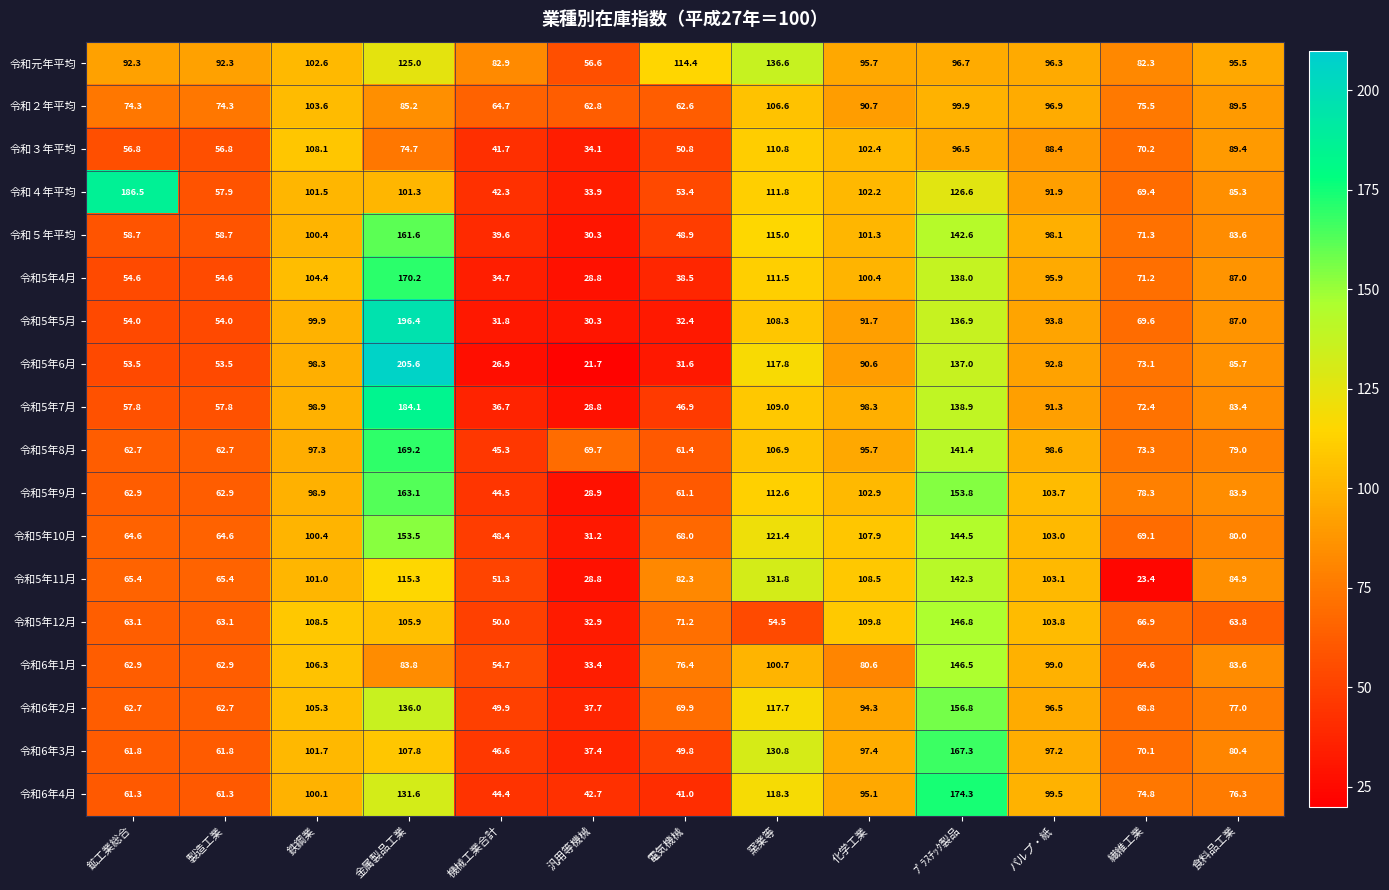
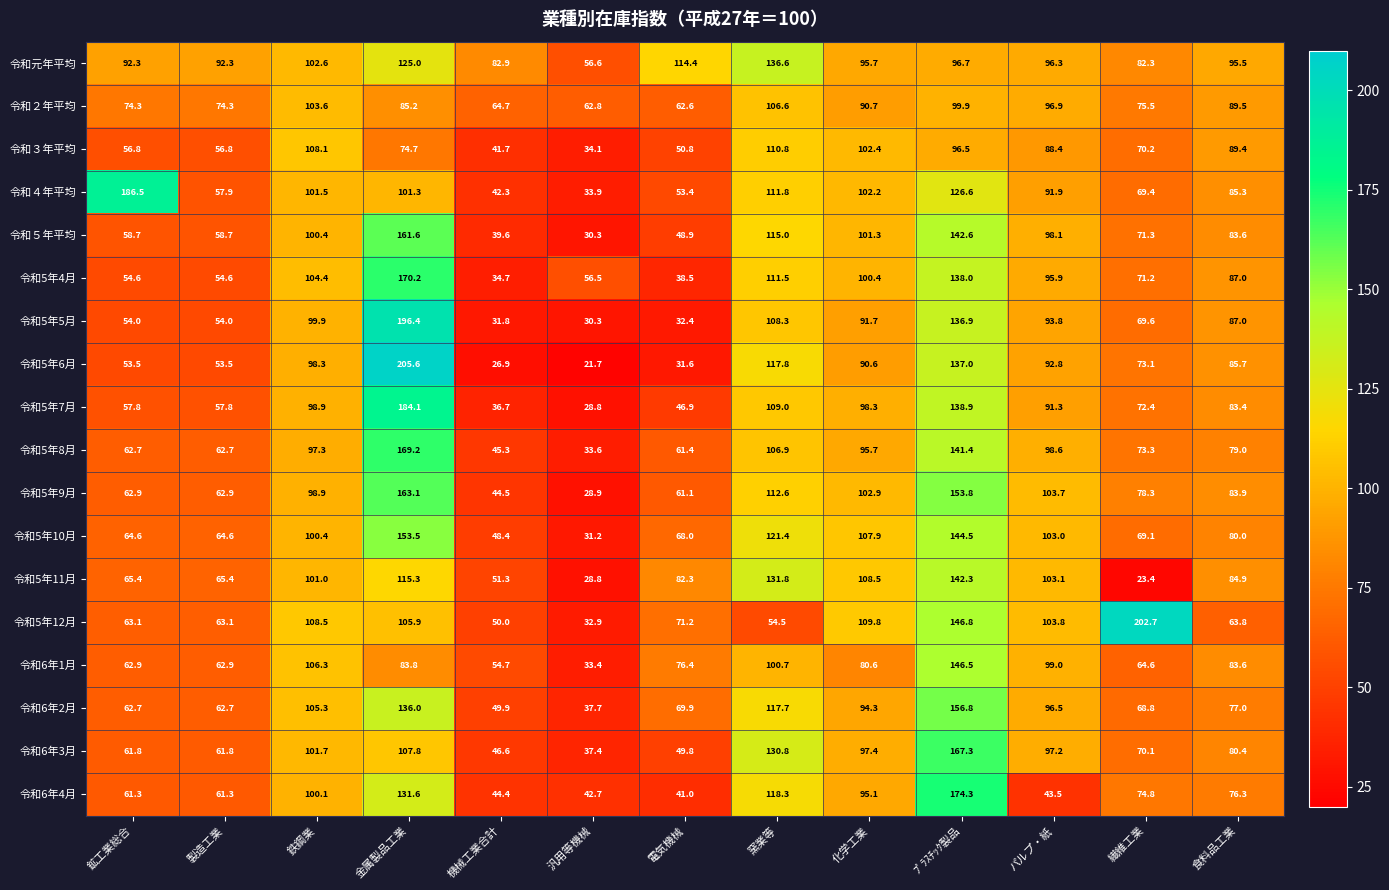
令和5年4月, 汎用等機械: 28.8 -> 56.5
令和5年8月, 汎用等機械: 69.7 -> 33.6
令和5年12月, 繊維工業: 66.9 -> 202.7
令和6年4月, パルプ・紙: 99.5 -> 43.5
